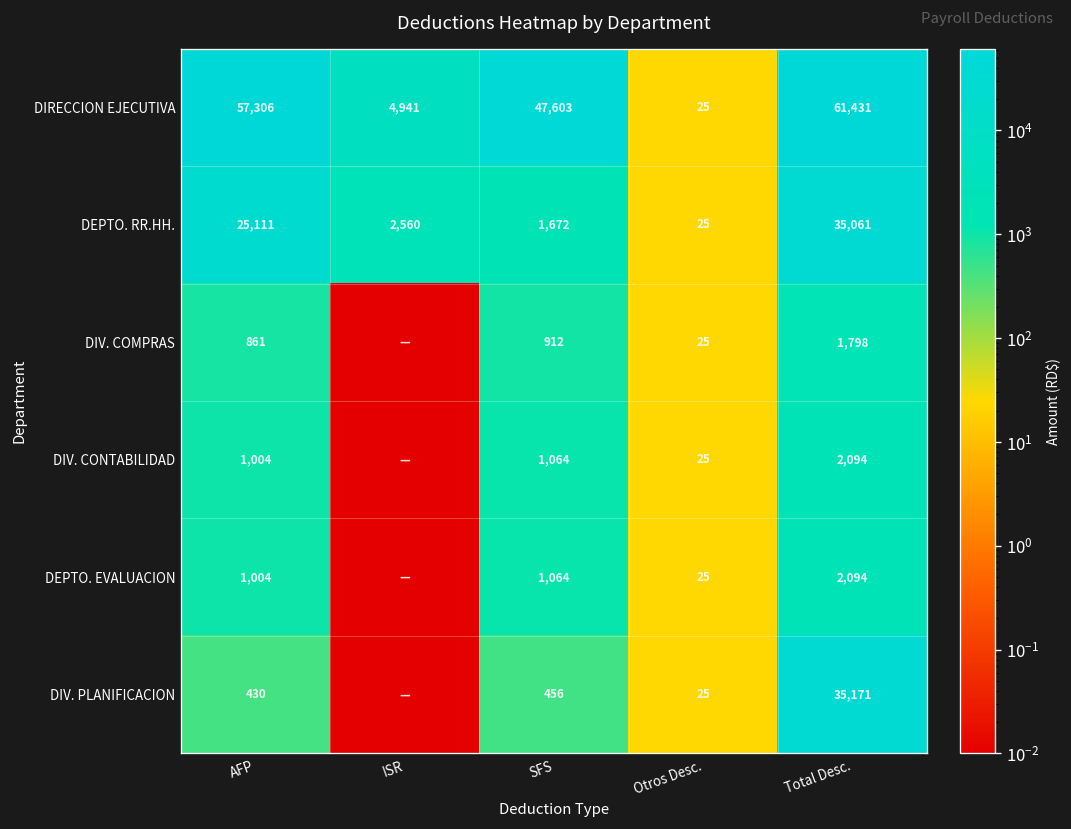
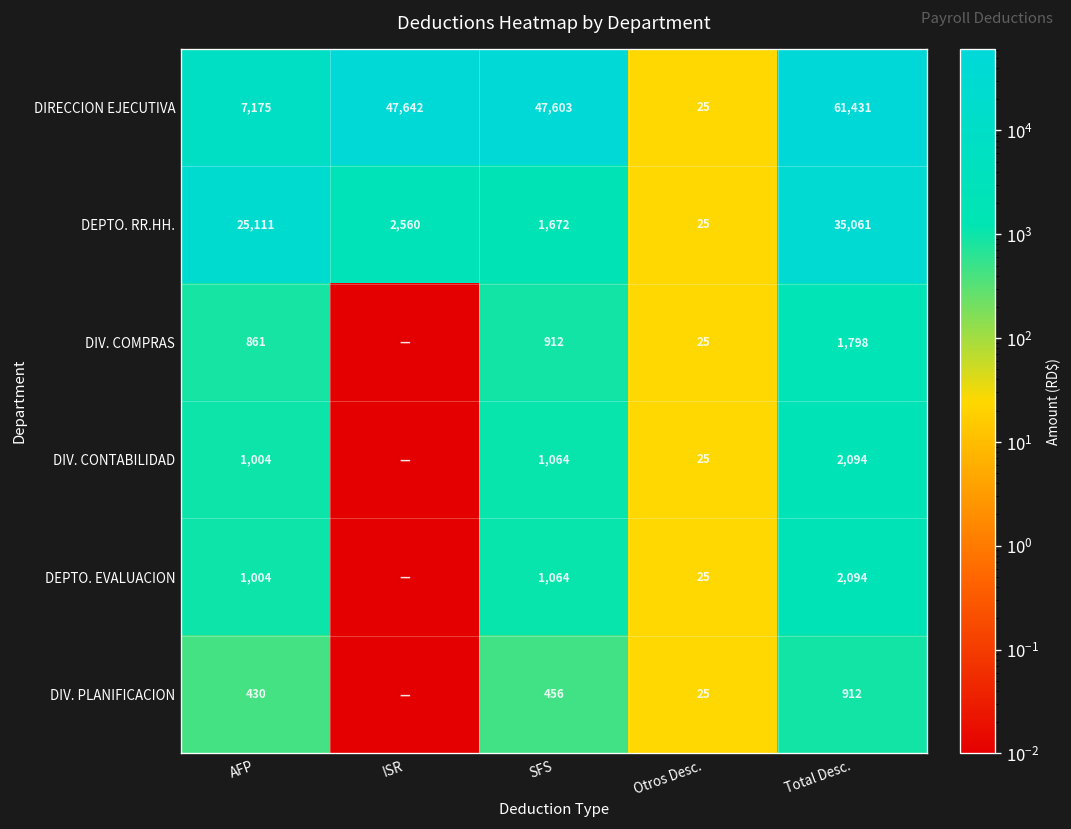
DIRECCION EJECUTIVA, AFP: 57,306 -> 7,175
DIRECCION EJECUTIVA, ISR: 4,941 -> 47,642
DIV. PLANIFICACION, Total Desc.: 35,171 -> 912
